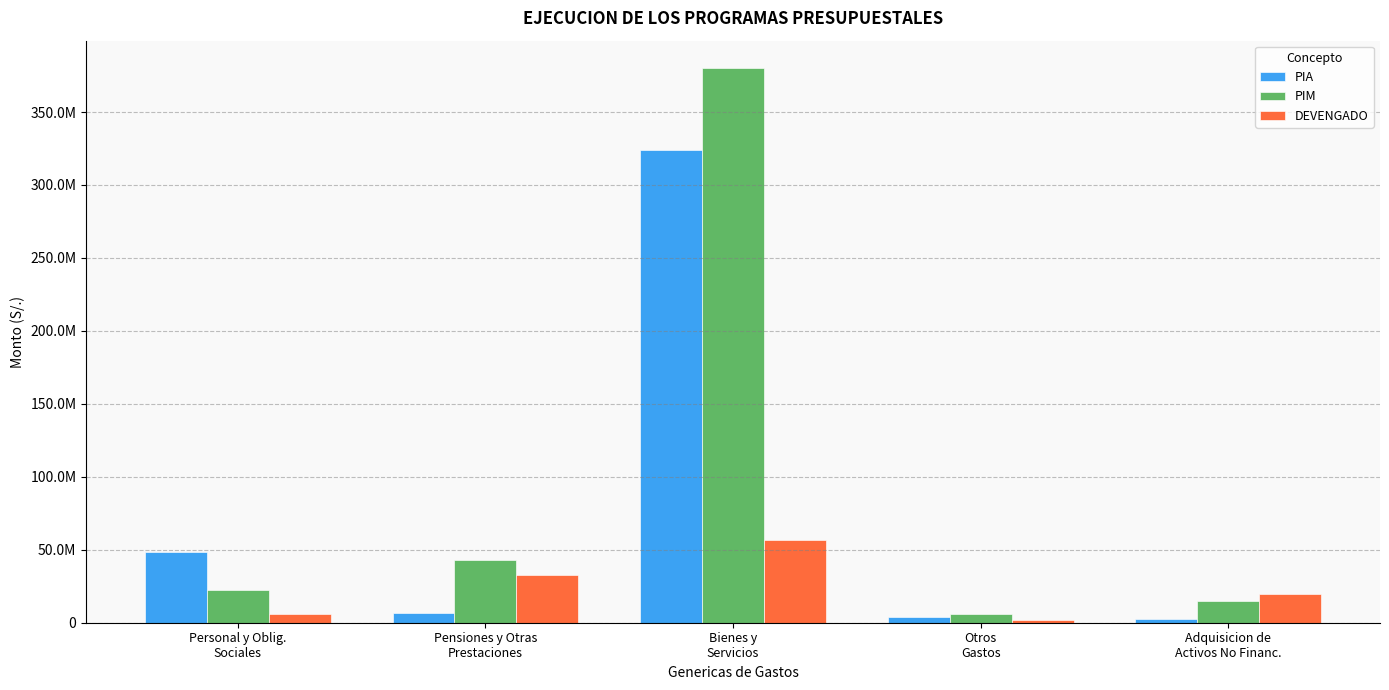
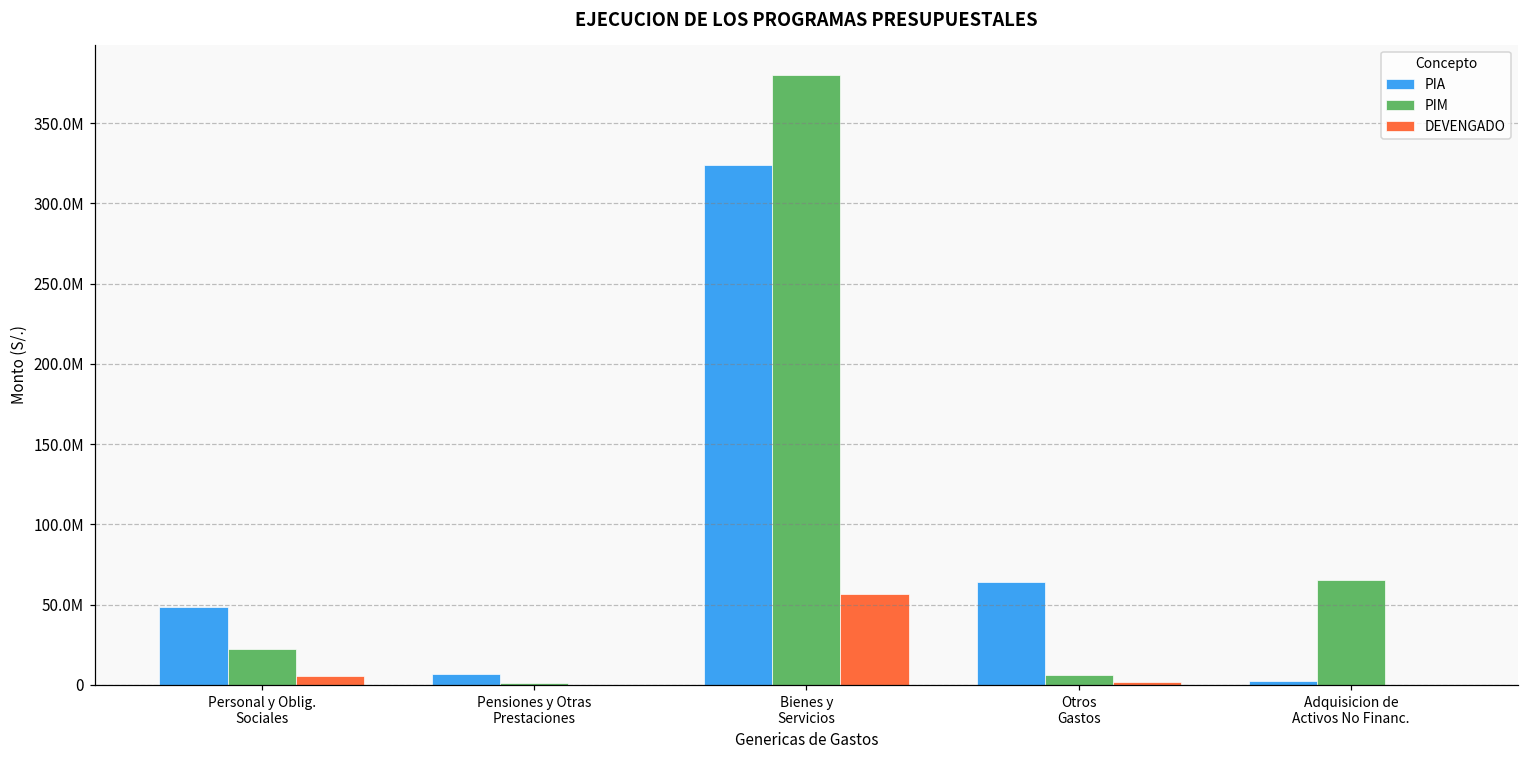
PIM, Pensiones y Otras Prestaciones: 43000000 -> 1000000
DEVENGADO, Pensiones y Otras Prestaciones: 33000000 -> 0
PIA, Otros Gastos: 4000000 -> 64000000
PIM, Adquisicion de Activos No Financ.: 15000000 -> 65000000
DEVENGADO, Adquisicion de Activos No Financ.: 20000000 -> 0
